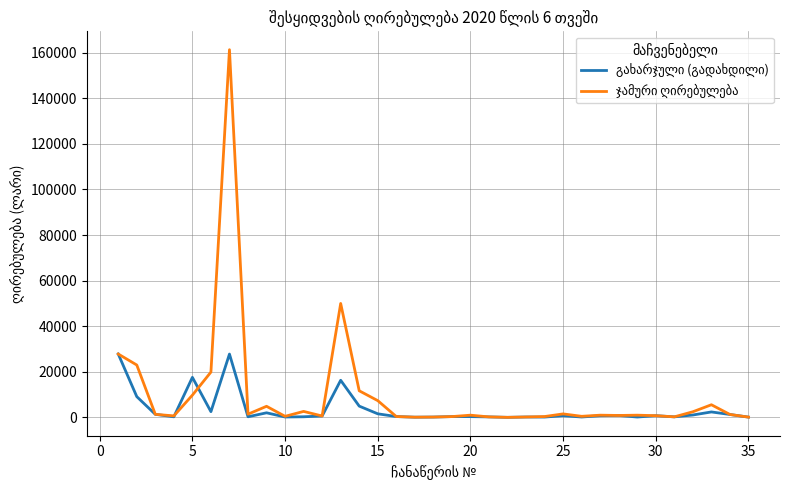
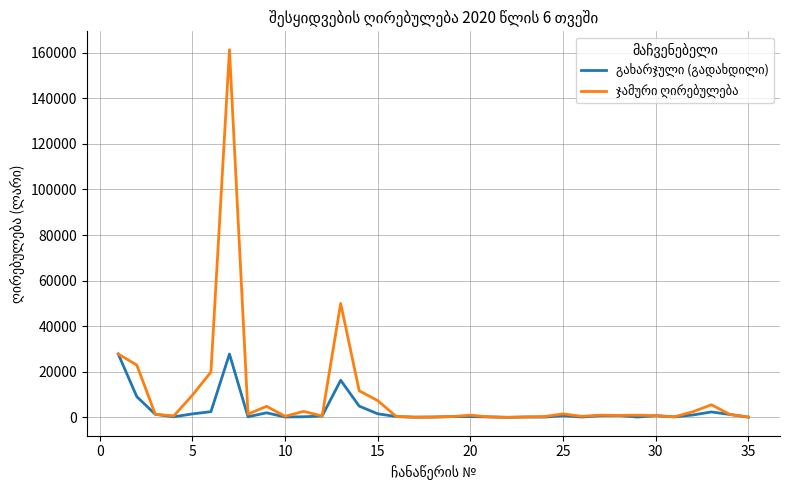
გახარჯული (გადახდილი), 5: 18000 -> 2000
